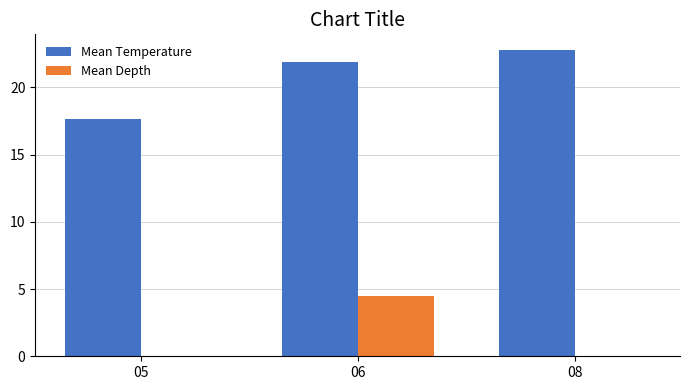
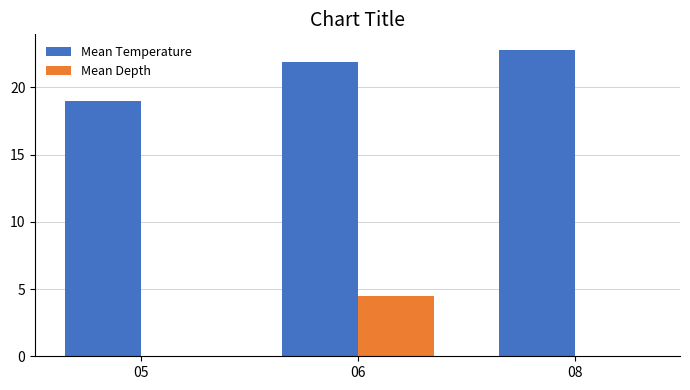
Mean Temperature, 05: 17.6 -> 19.0
